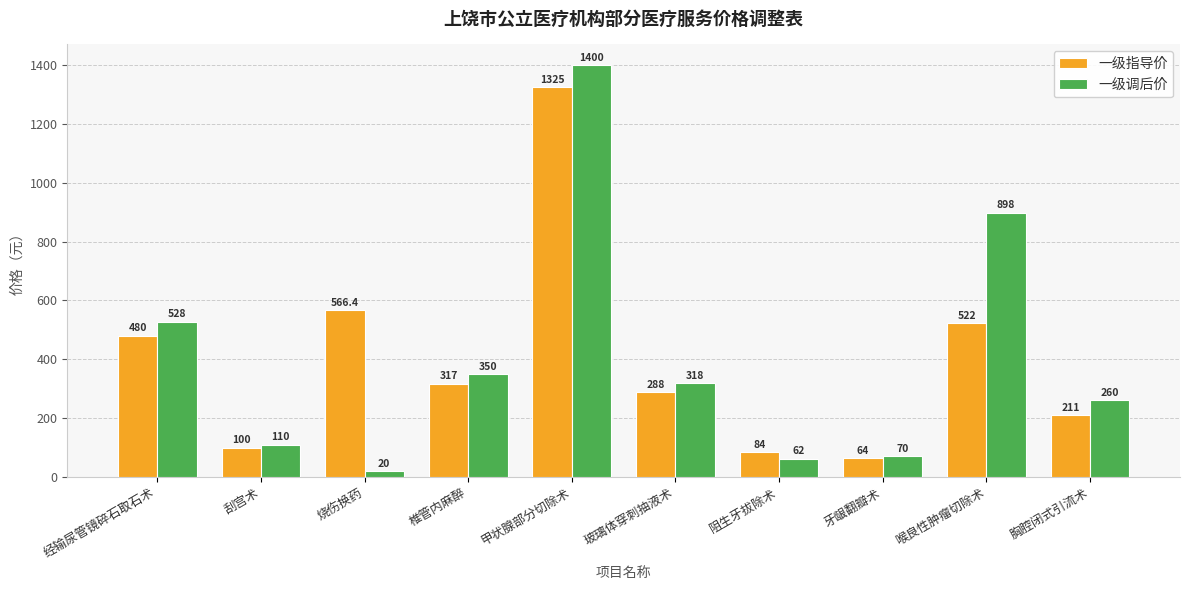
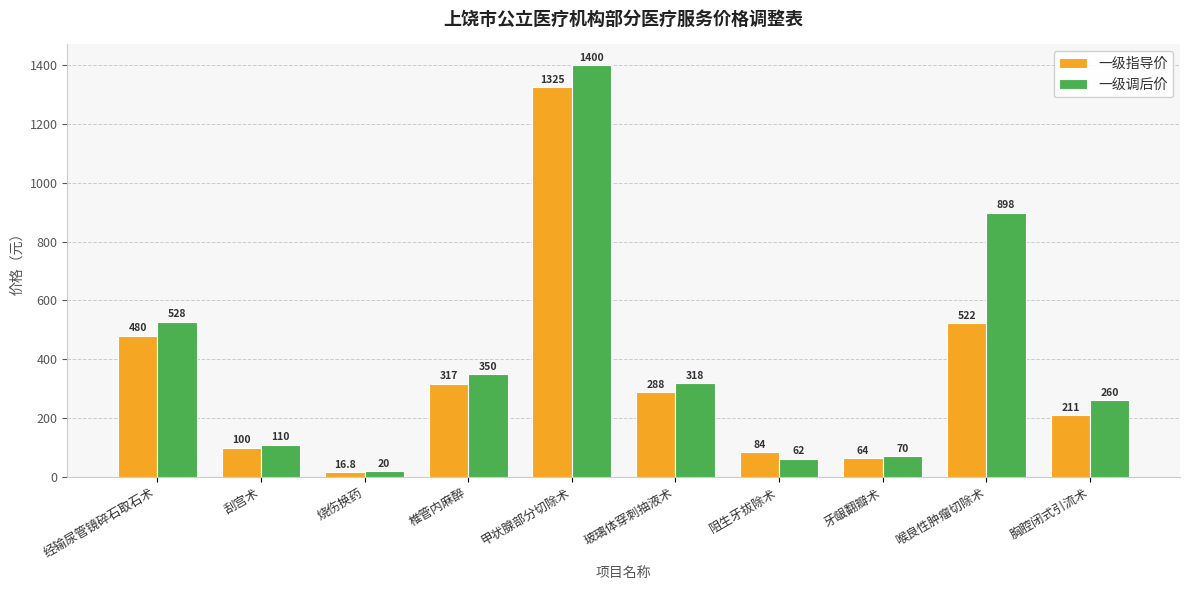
一级指导价, 烧伤换药: 566.4 -> 16.8
